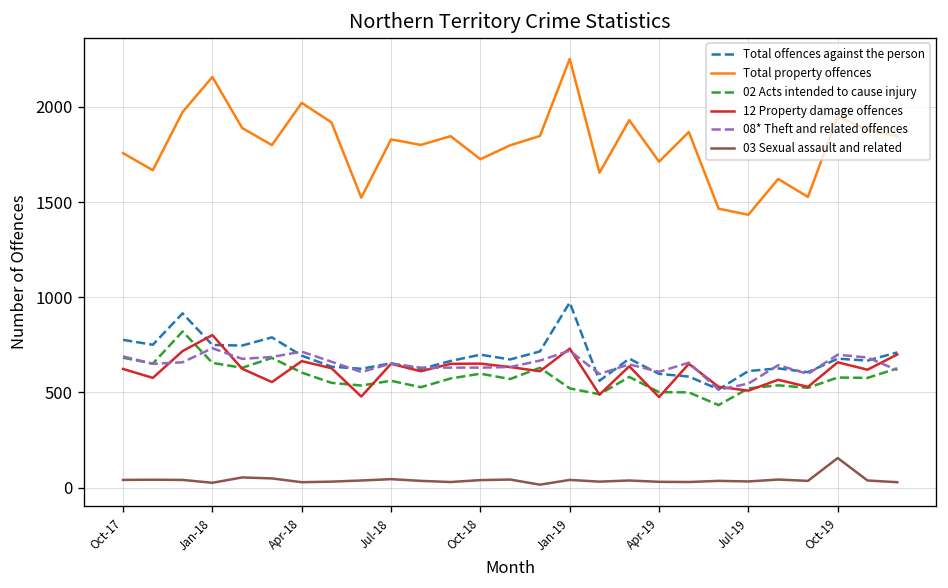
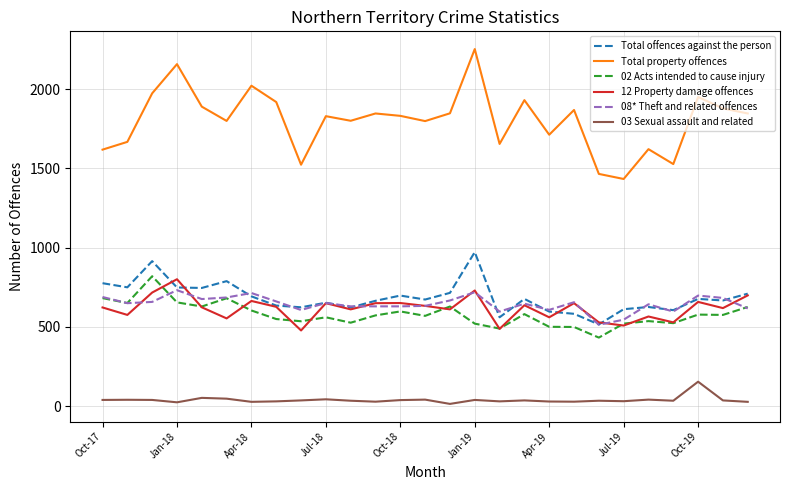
Total property offences, Oct-17: 1760 -> 1620
Total property offences, Oct-18: 1730 -> 1830
12 Property damage offences, Apr-19: 480 -> 560
